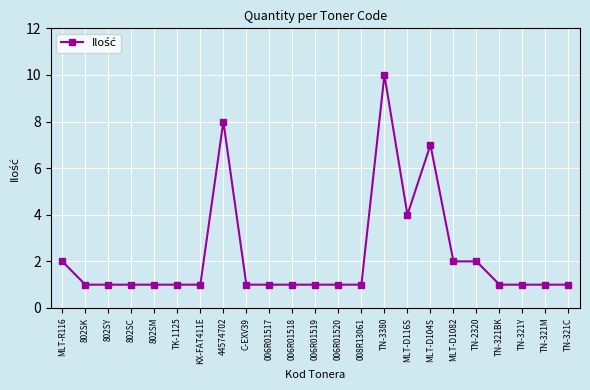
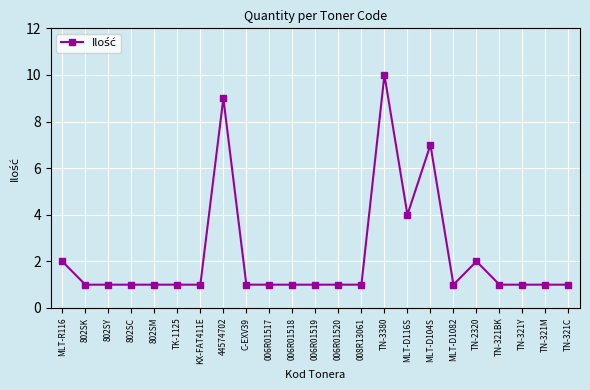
44574702: 8 -> 9
MLT-D1082: 2 -> 1
